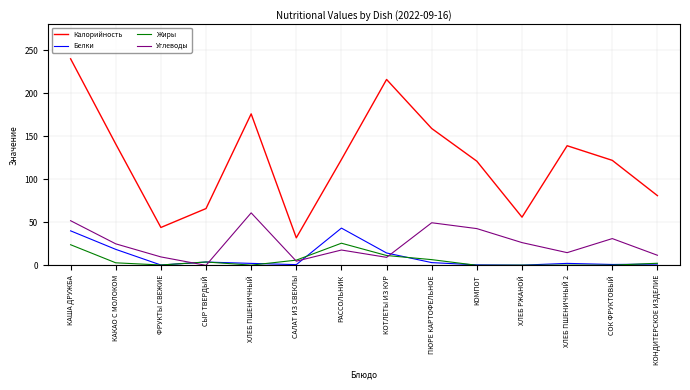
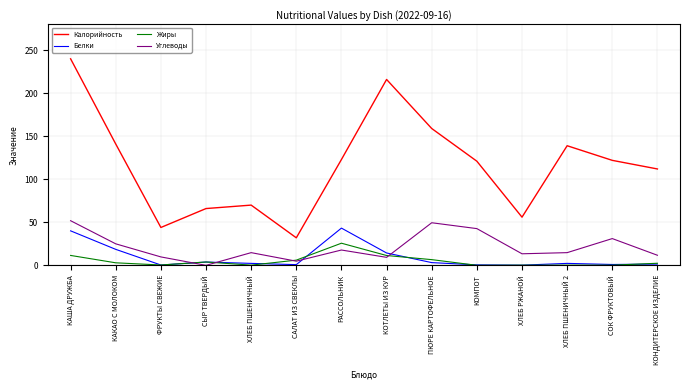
Жиры, КАША ДРУЖБА: 20 -> 10
Калорийность, ХЛЕБ ПШЕНИЧНЫЙ: 180 -> 70
Углеводы, ХЛЕБ ПШЕНИЧНЫЙ: 60 -> 10
Углеводы, ХЛЕБ РЖАНОЙ: 30 -> 10
Калорийность, КОНДИТЕРСКОЕ ИЗДЕЛИЕ: 80 -> 110
